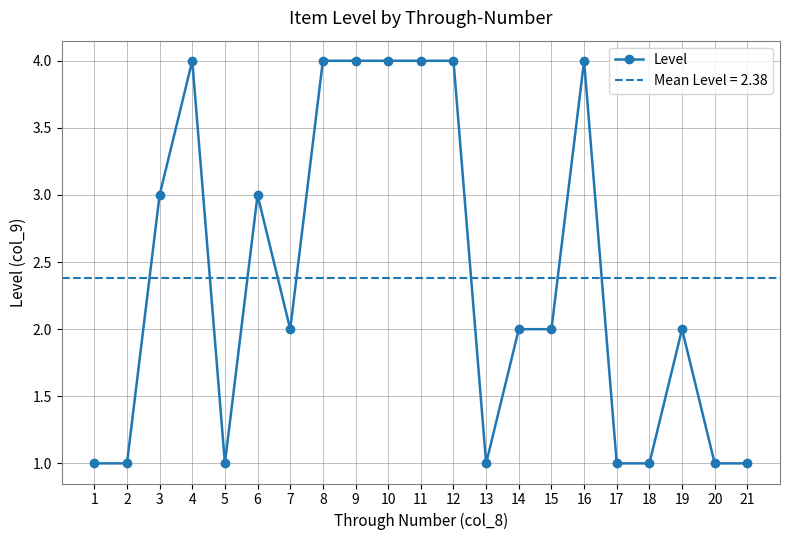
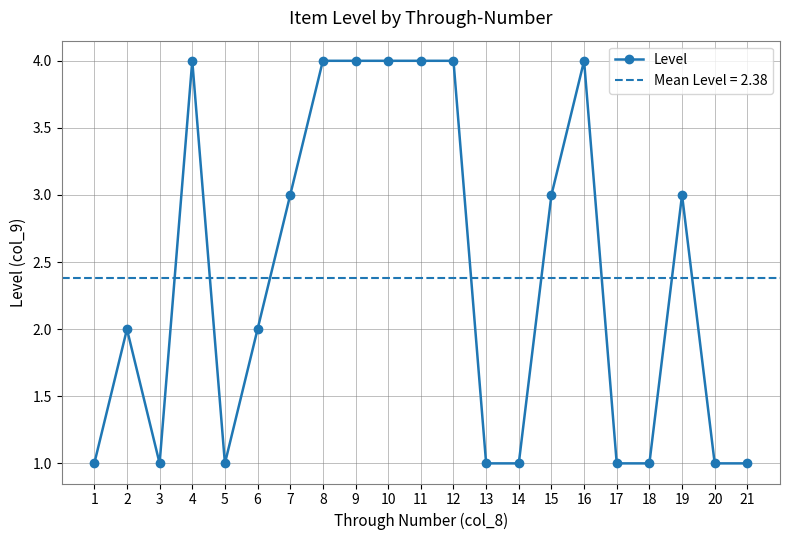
2: 1 -> 2
3: 3 -> 1
6: 3 -> 2
7: 2 -> 3
14: 2 -> 1
15: 2 -> 3
19: 2 -> 3
